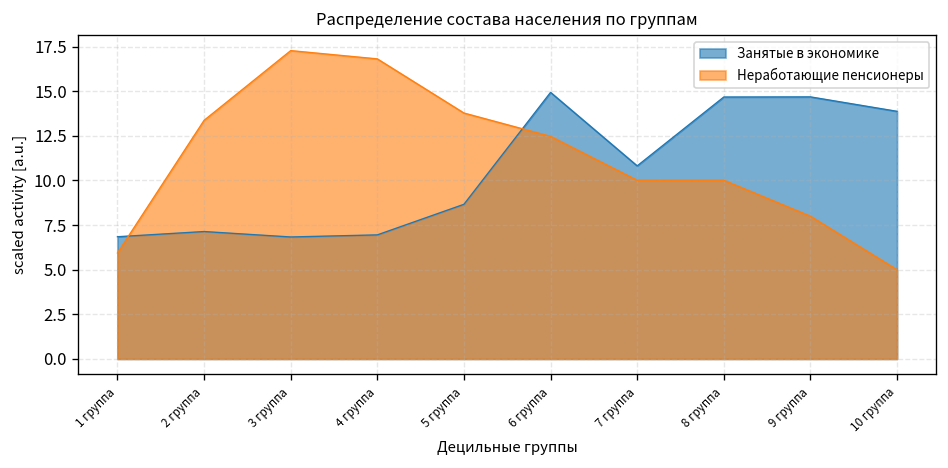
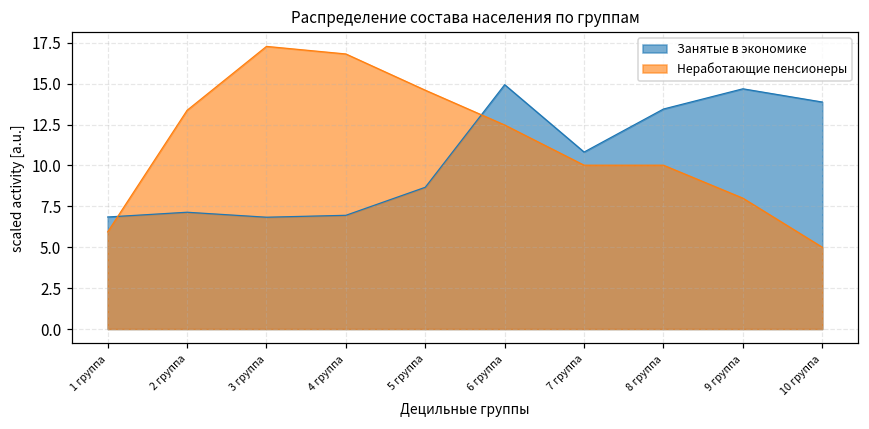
Неработающие пенсионеры, 5 группа: 13.8 -> 14.6
Занятые в экономике, 8 группа: 14.7 -> 13.4
